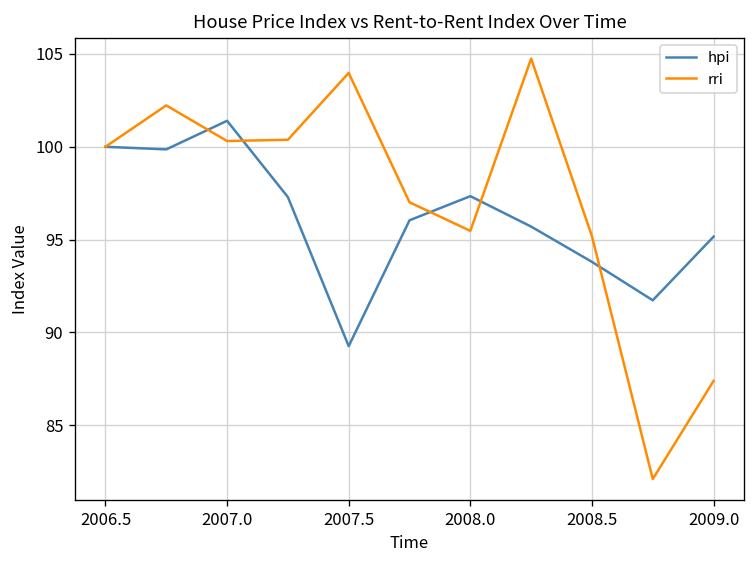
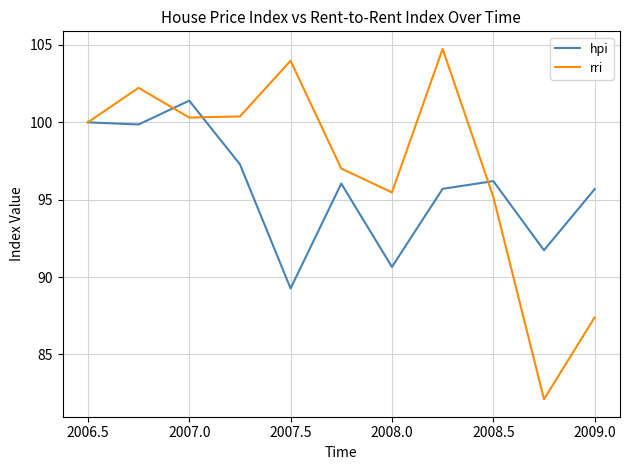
hpi, 2008.0: 97.3 -> 90.7
hpi, 2008.5: 93.8 -> 96.2
hpi, 2009.0: 95.2 -> 95.7
